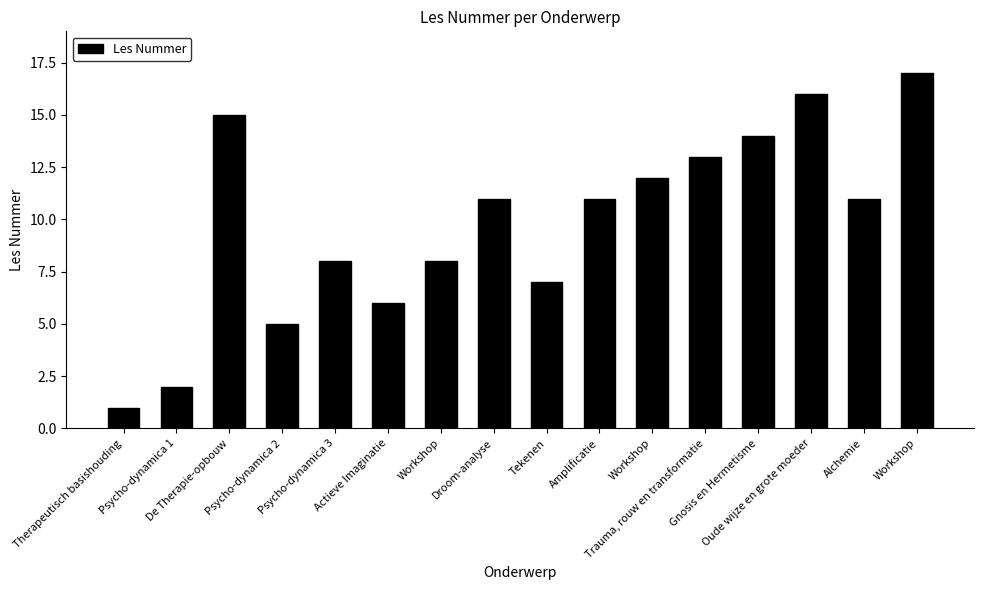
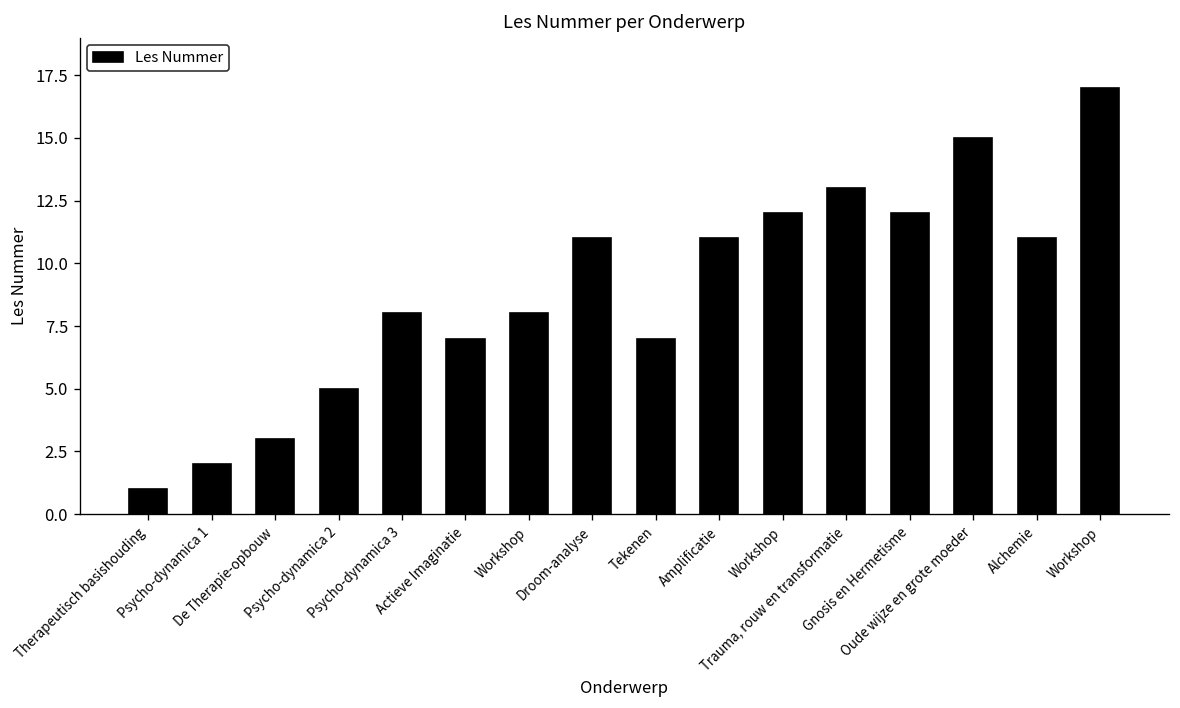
De Therapie-opbouw: 15 -> 3
Actieve Imaginatie: 6 -> 7
Gnosis en Hermetisme: 14 -> 12
Oude wijze en grote moeder: 16 -> 15
